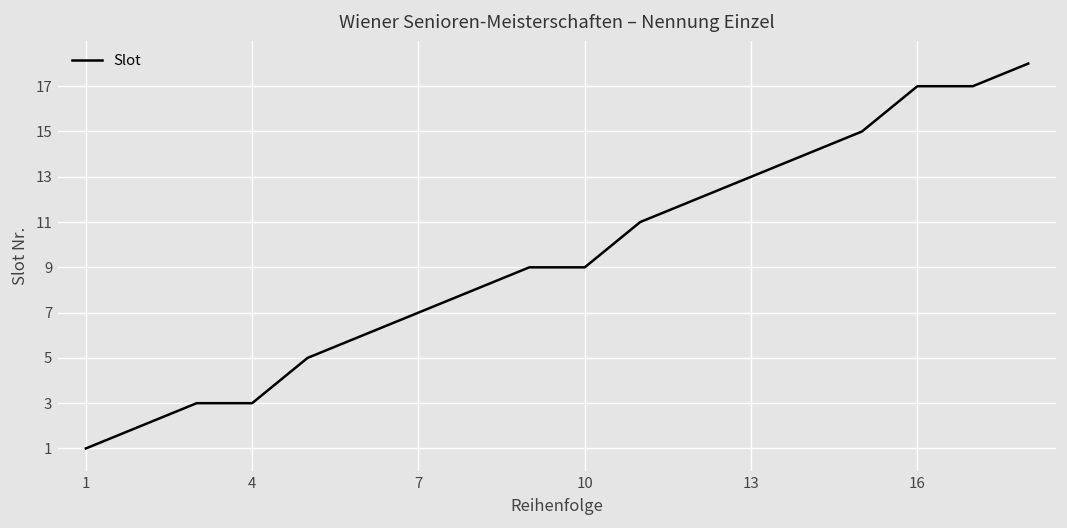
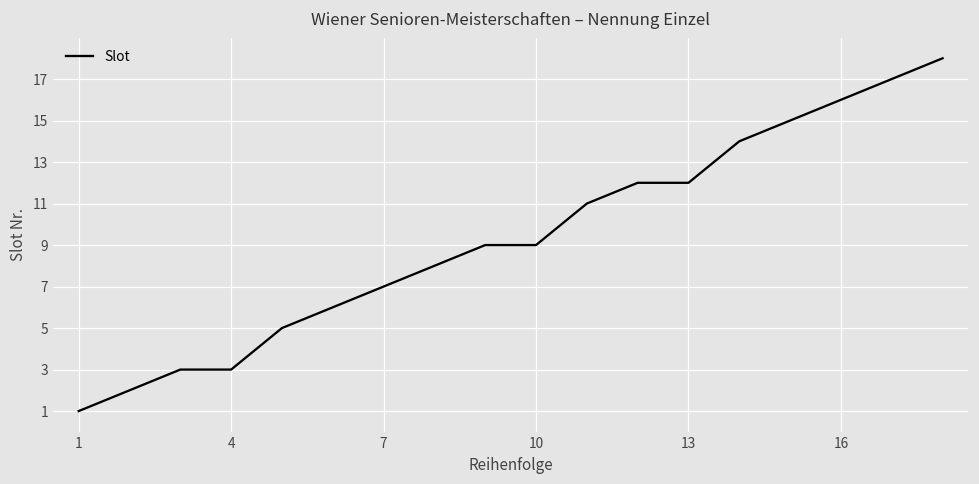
13: 13 -> 12
16: 17 -> 16
